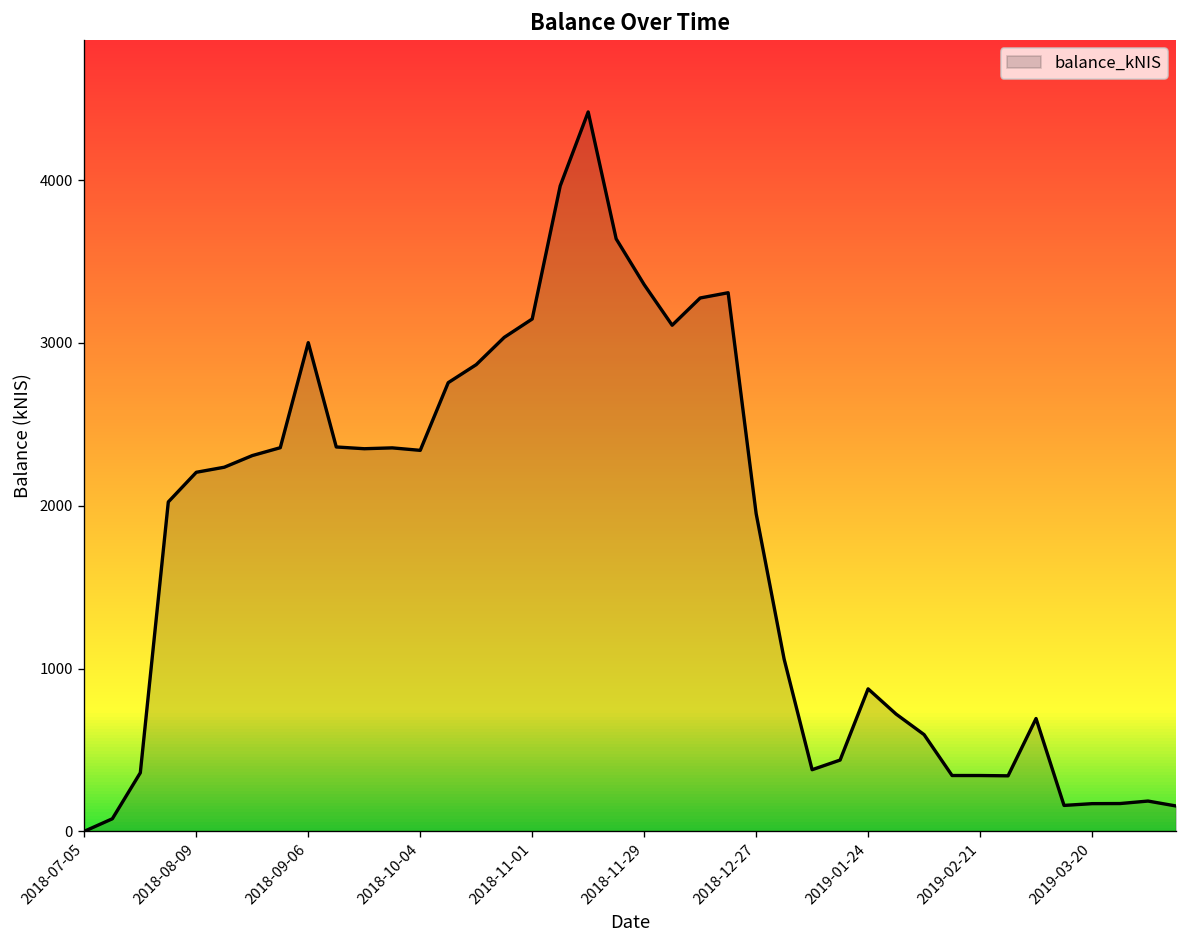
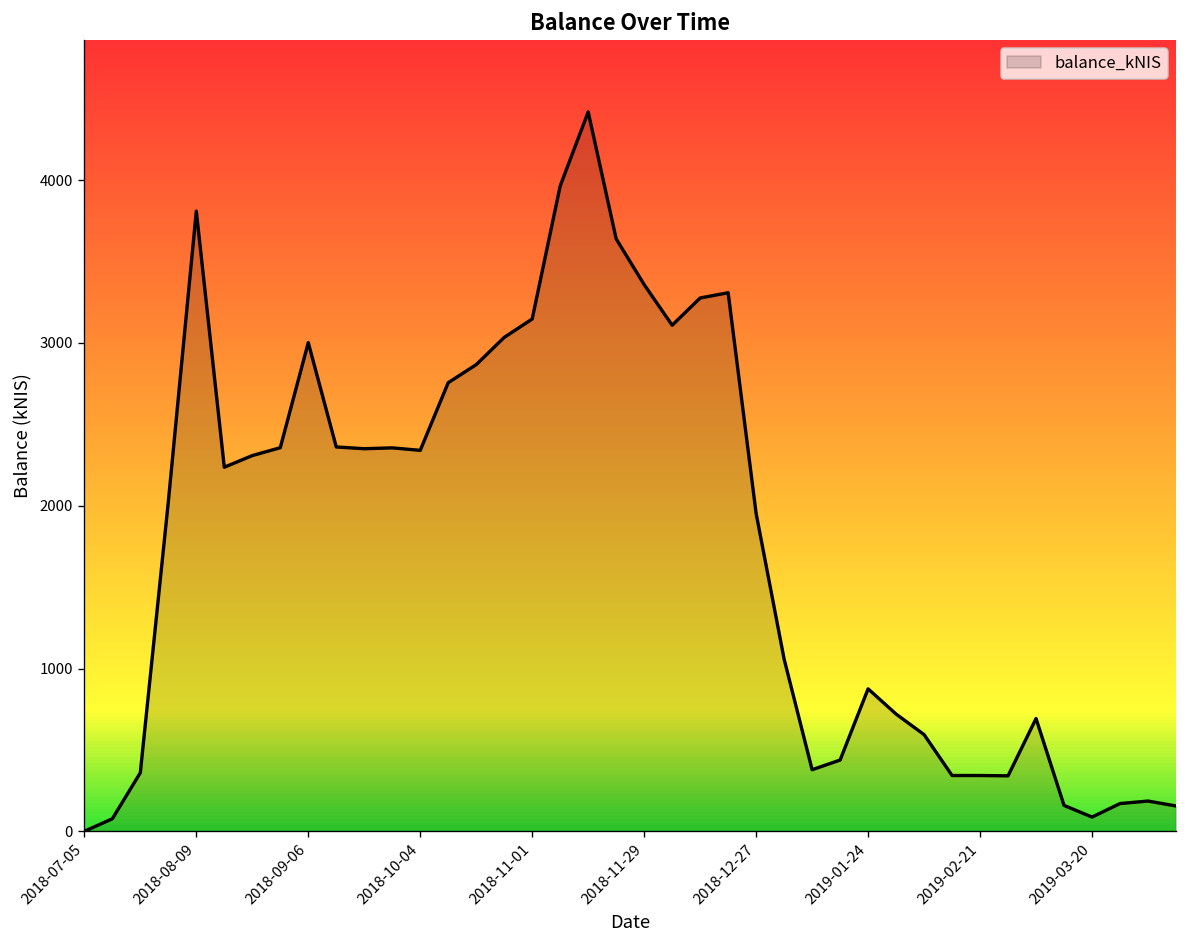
2018-08-09: 2210 -> 3810
2019-03-20: 170 -> 90
